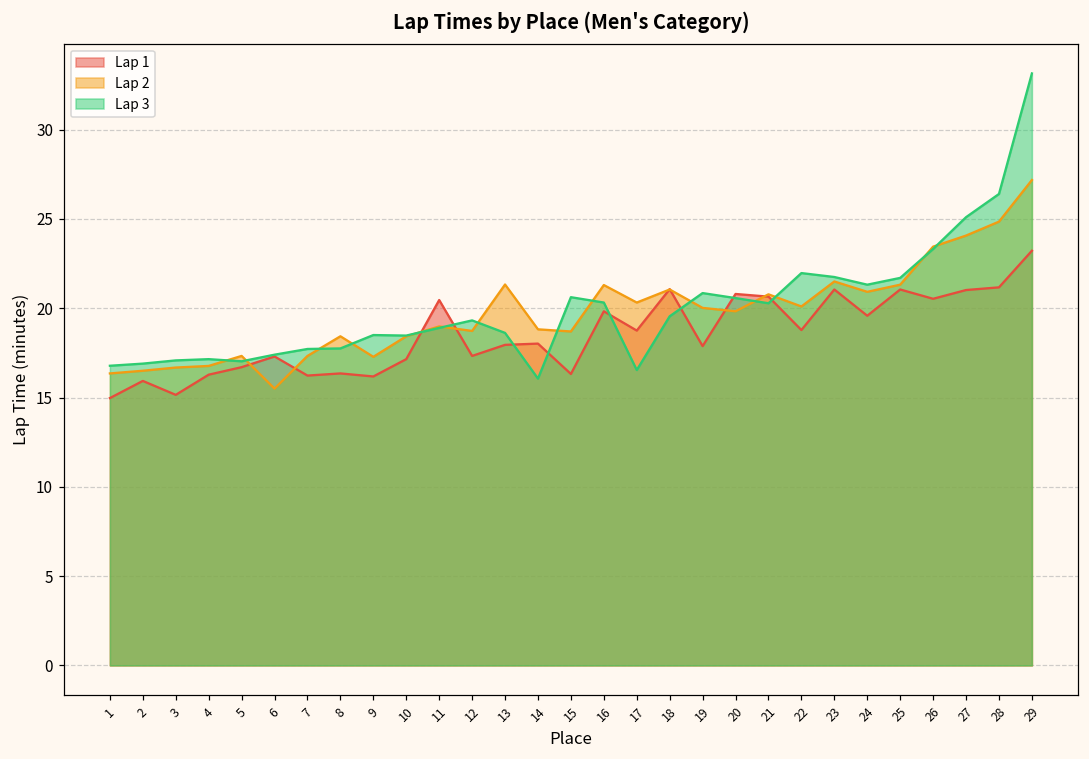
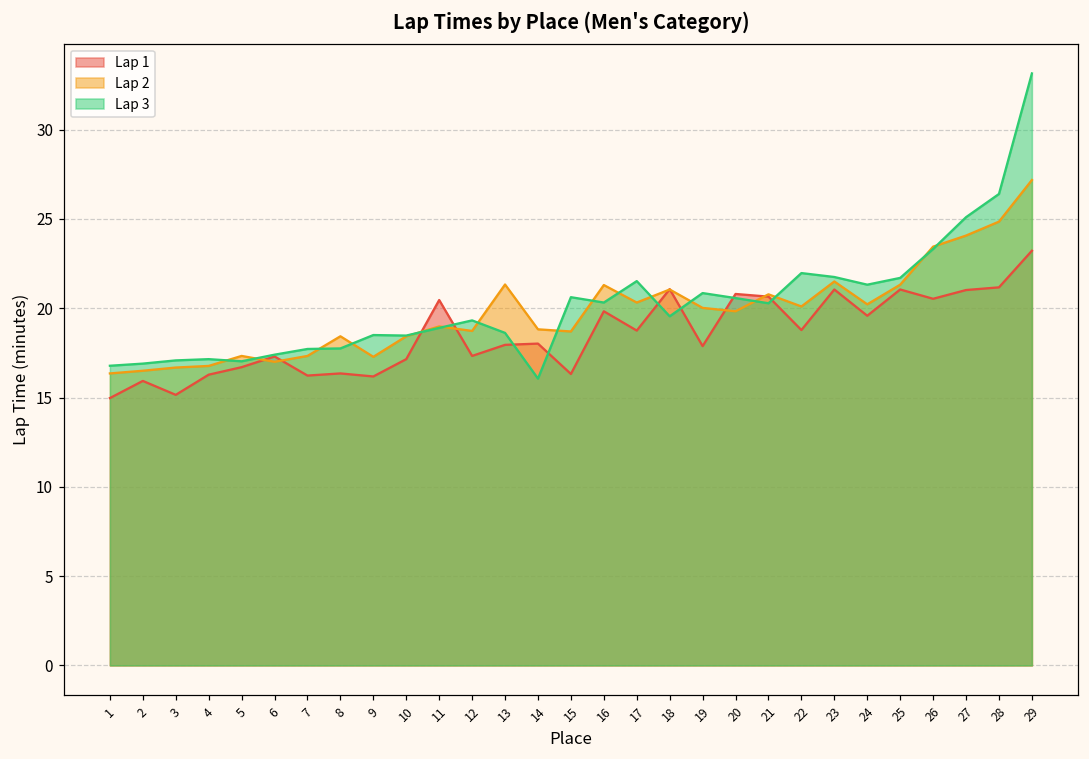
Lap 2, 6: 15.5 -> 17.0
Lap 3, 17: 16.5 -> 21.5
Lap 2, 24: 20.9 -> 20.2
